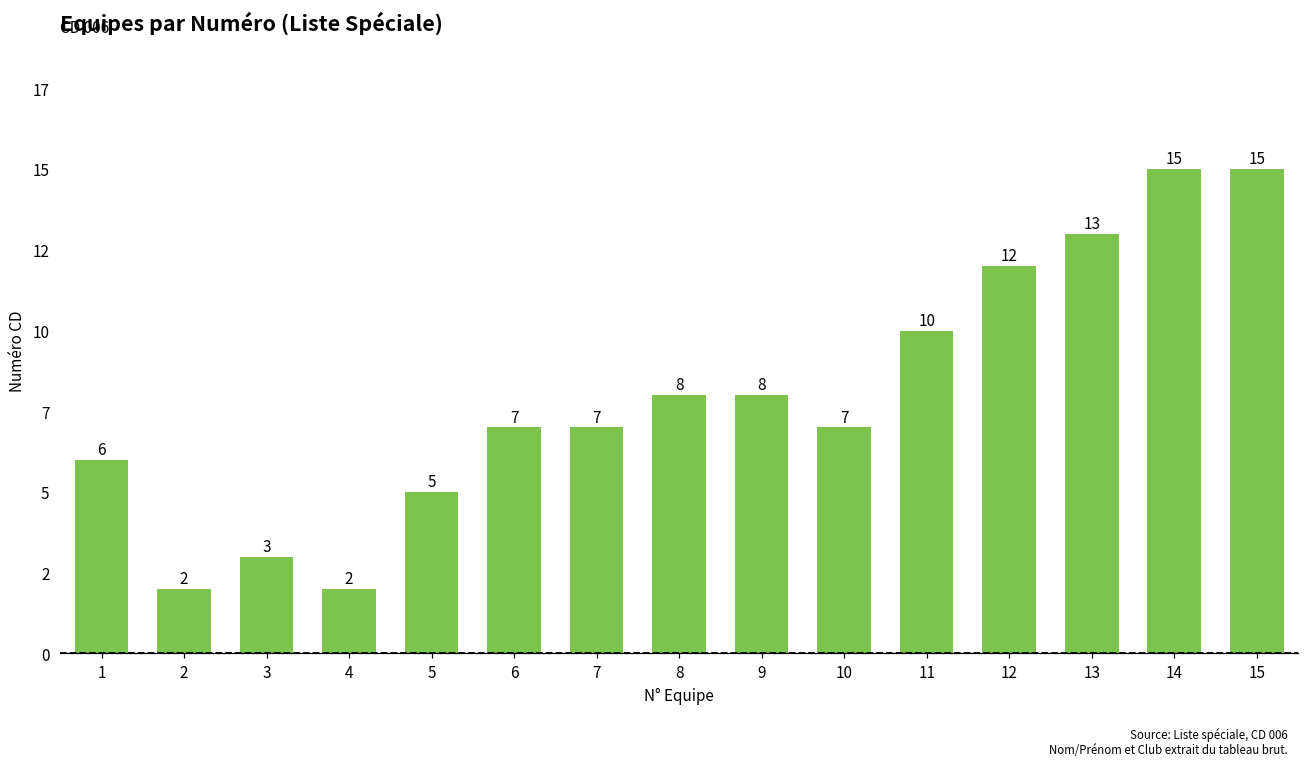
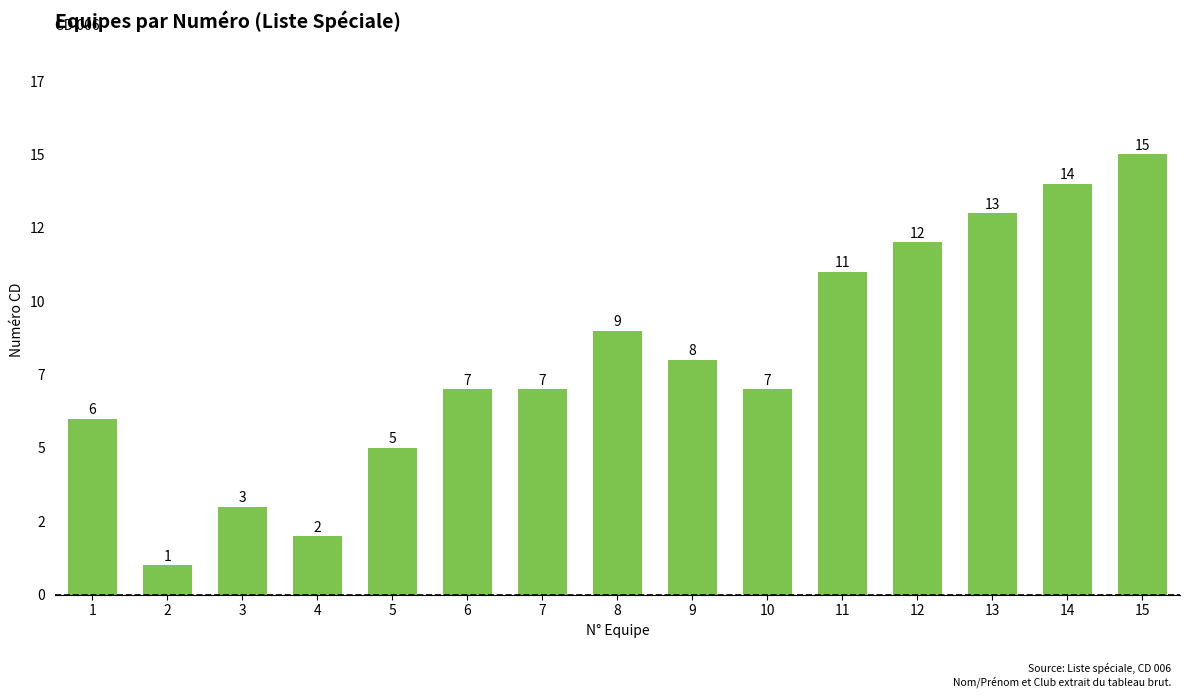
2: 2 -> 1
8: 8 -> 9
11: 10 -> 11
14: 15 -> 14
